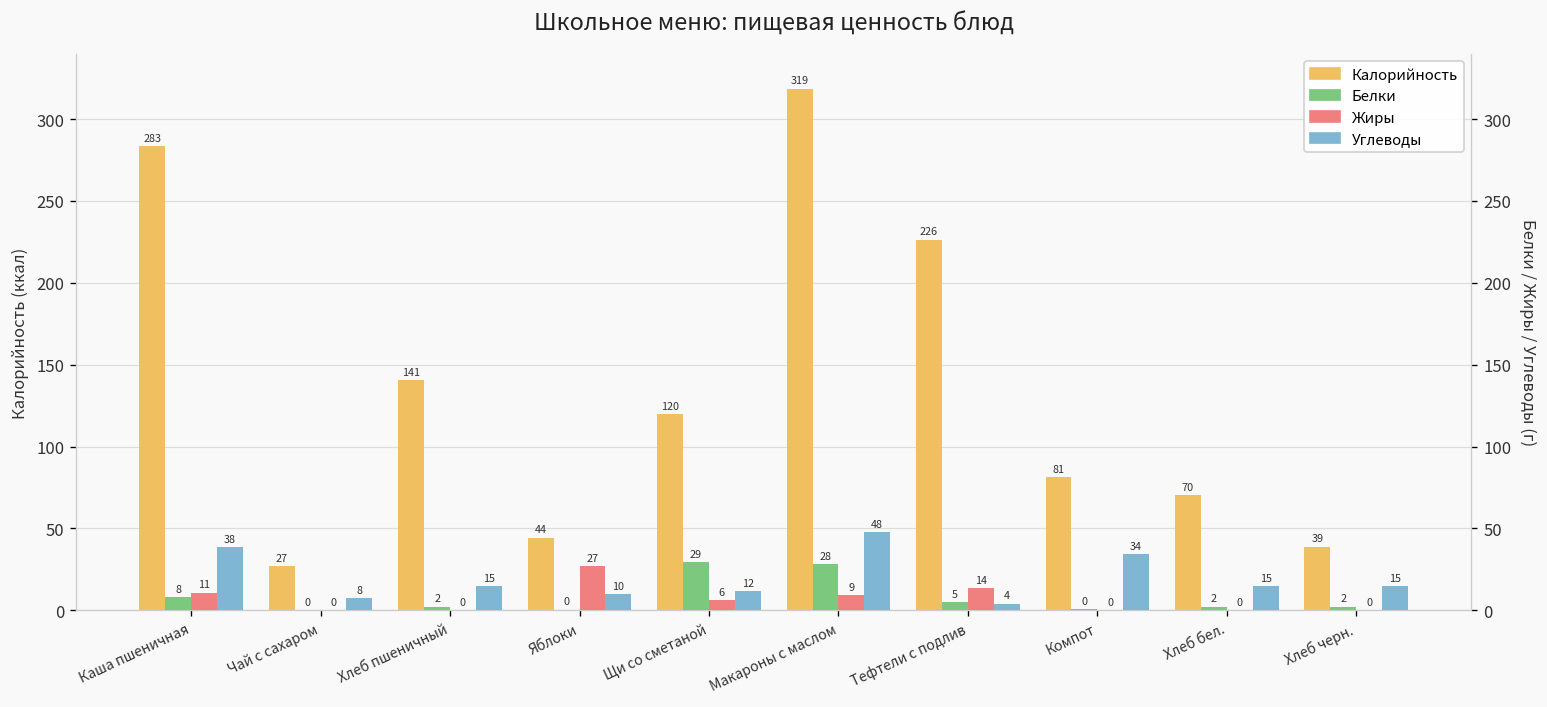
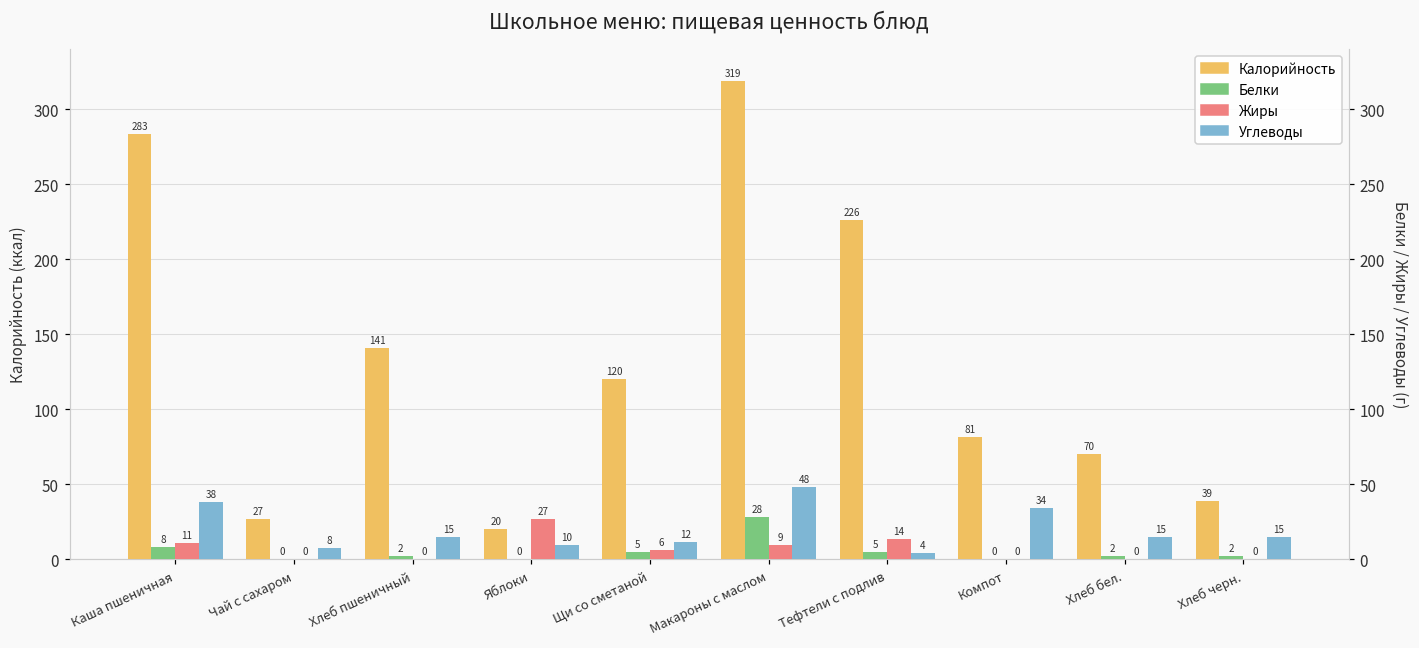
Калорийность, Яблоки: 44 -> 20
Белки, Щи со сметаной: 29 -> 5
